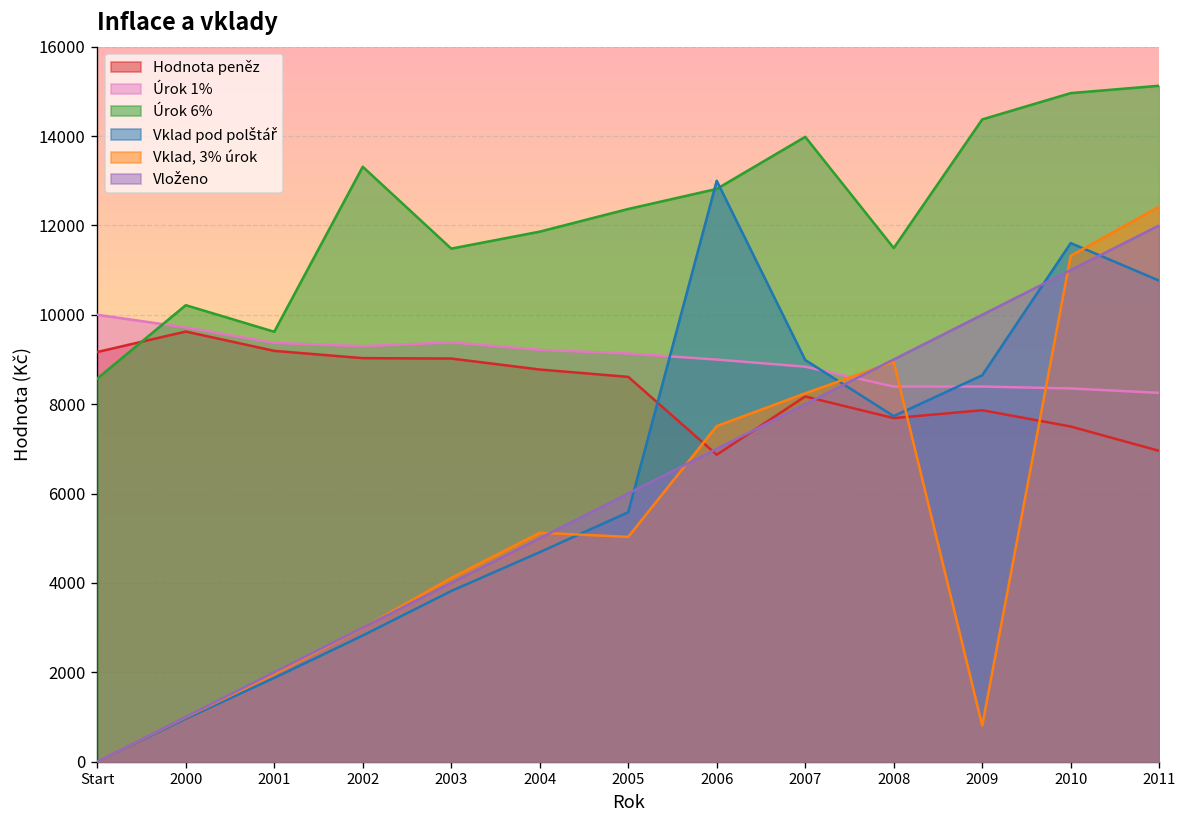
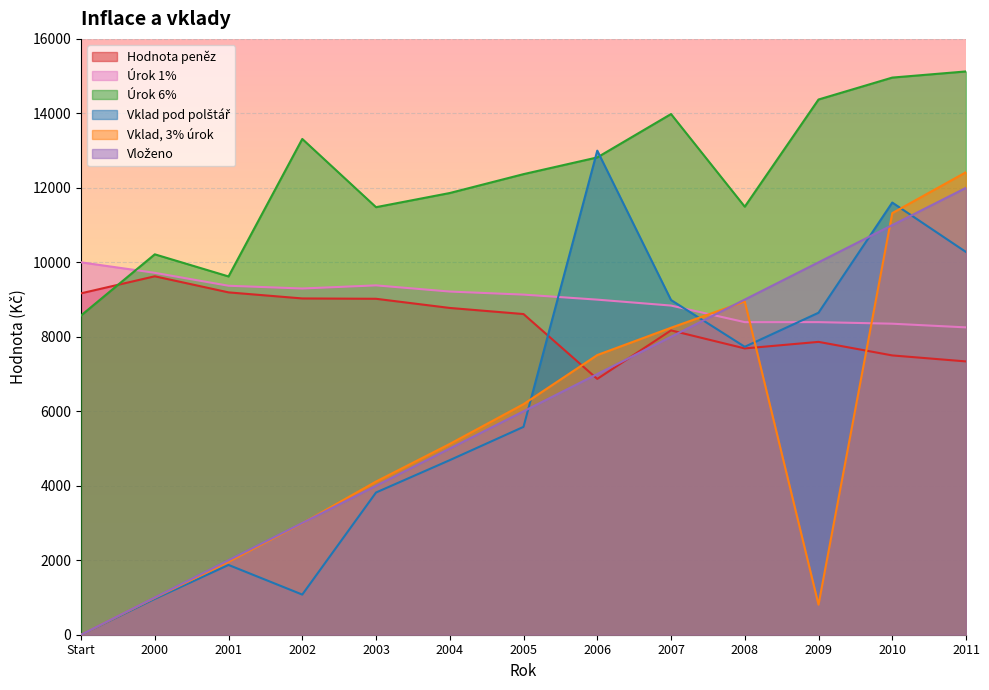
Vklad pod polštář, 2002: 2800 -> 1100
Vklad, 3% úrok, 2005: 5000 -> 6200
Hodnota peněz, 2011: 7000 -> 7300
Vklad pod polštář, 2011: 10800 -> 10300
